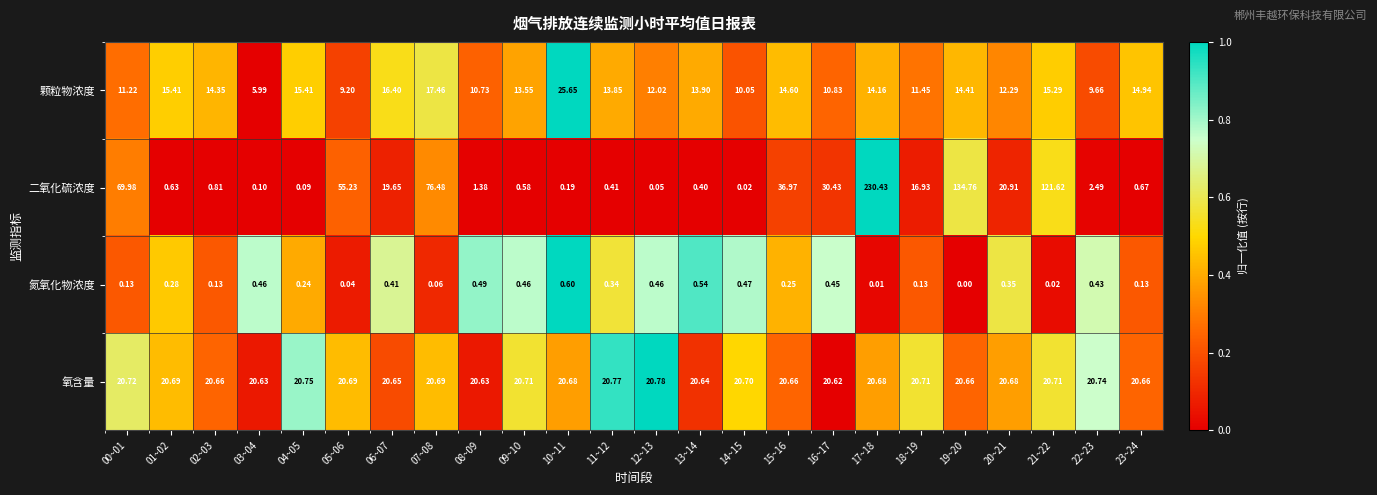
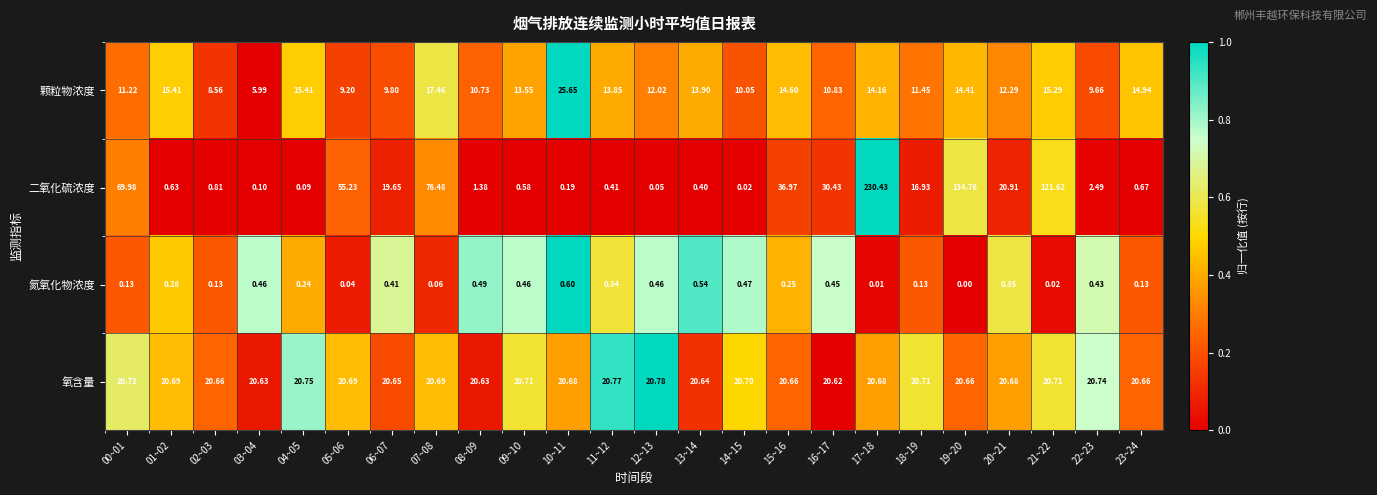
颗粒物浓度, 02~03: 14.35 -> 8.56
颗粒物浓度, 06~07: 16.40 -> 9.80
